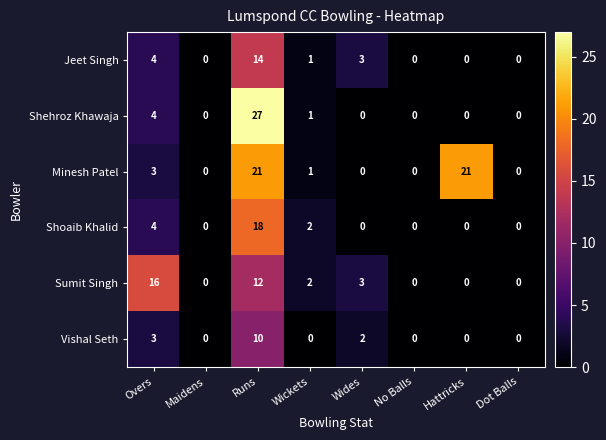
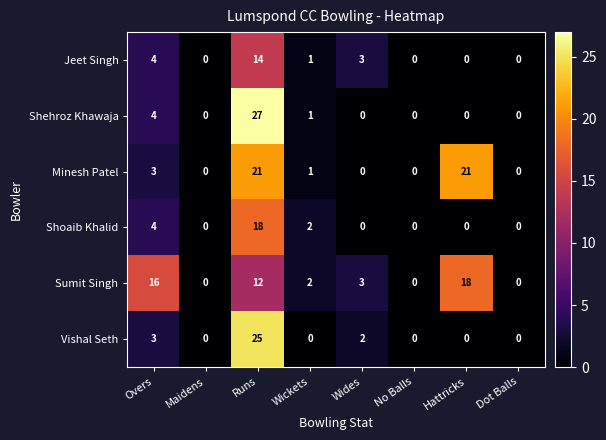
Sumit Singh, Hattricks: 0 -> 18
Vishal Seth, Runs: 10 -> 25
